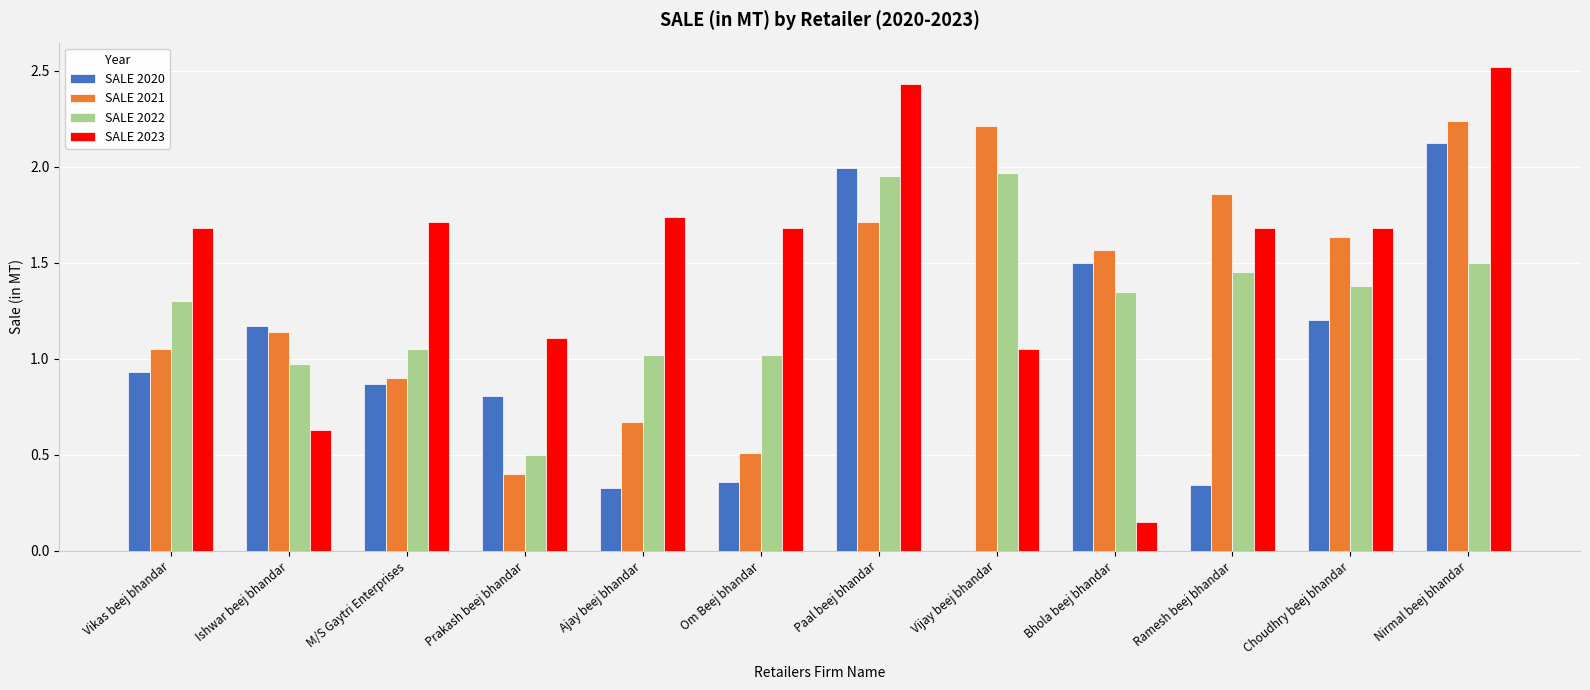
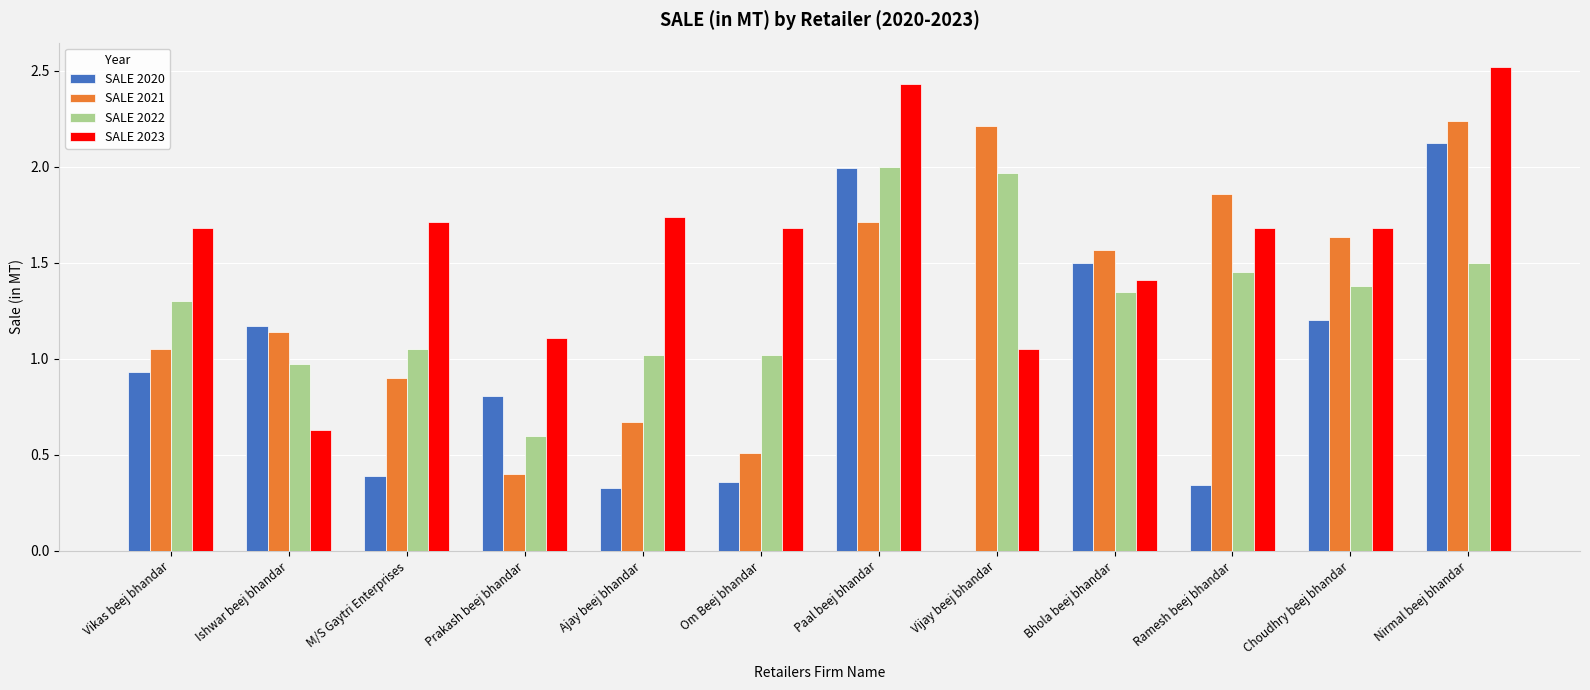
SALE 2020, M/S Gaytri Enterprises: 0.87 -> 0.39
SALE 2022, Prakash beej bhandar: 0.5 -> 0.6
SALE 2022, Paal beej bhandar: 1.95 -> 2.00
SALE 2023, Bhola beej bhandar: 0.15 -> 1.41
